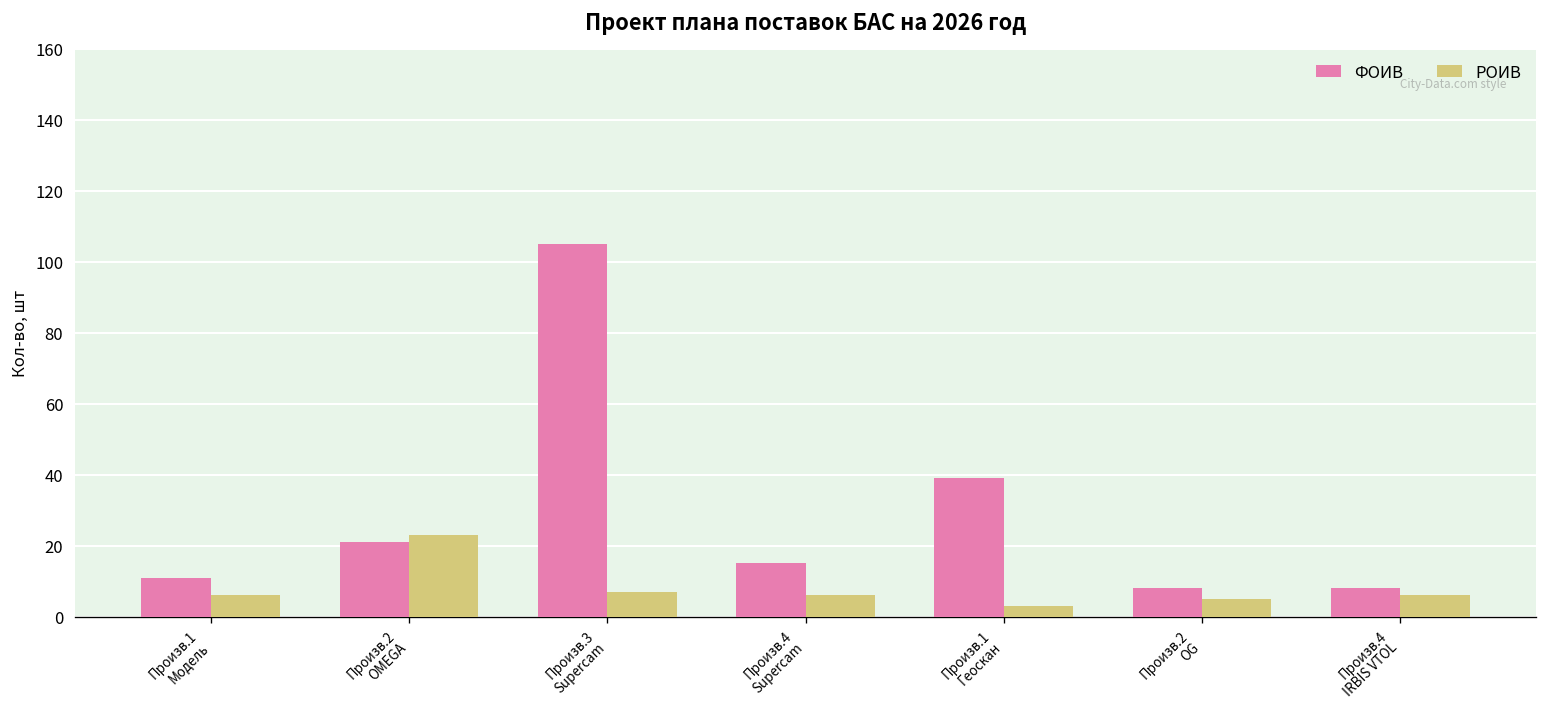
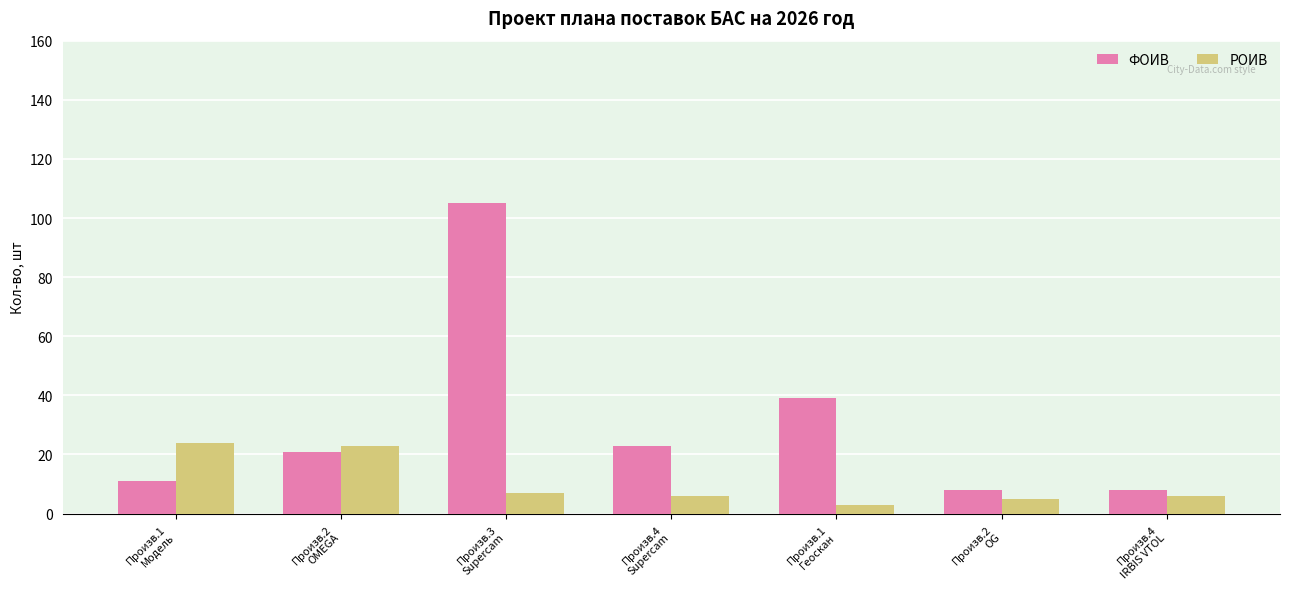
РОИВ, Произв.1 Модель: 6 -> 24
ФОИВ, Произв.4 Supercam: 15 -> 23
